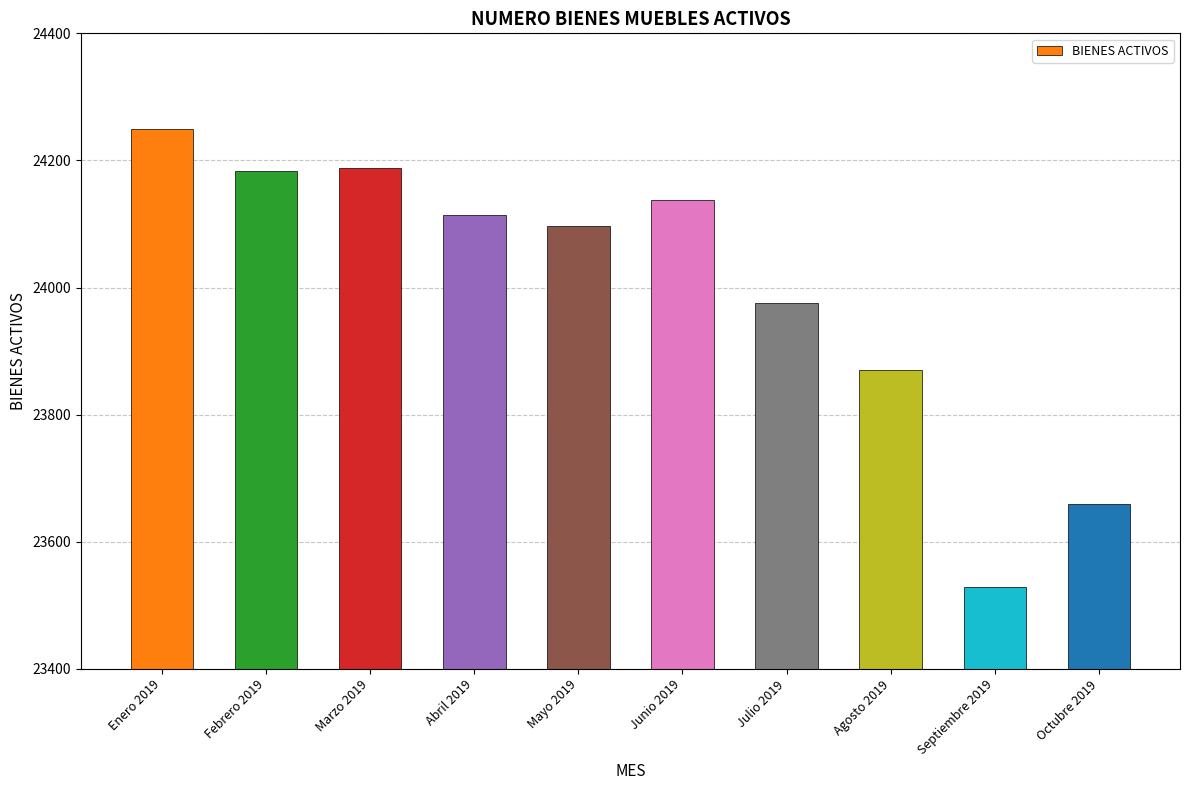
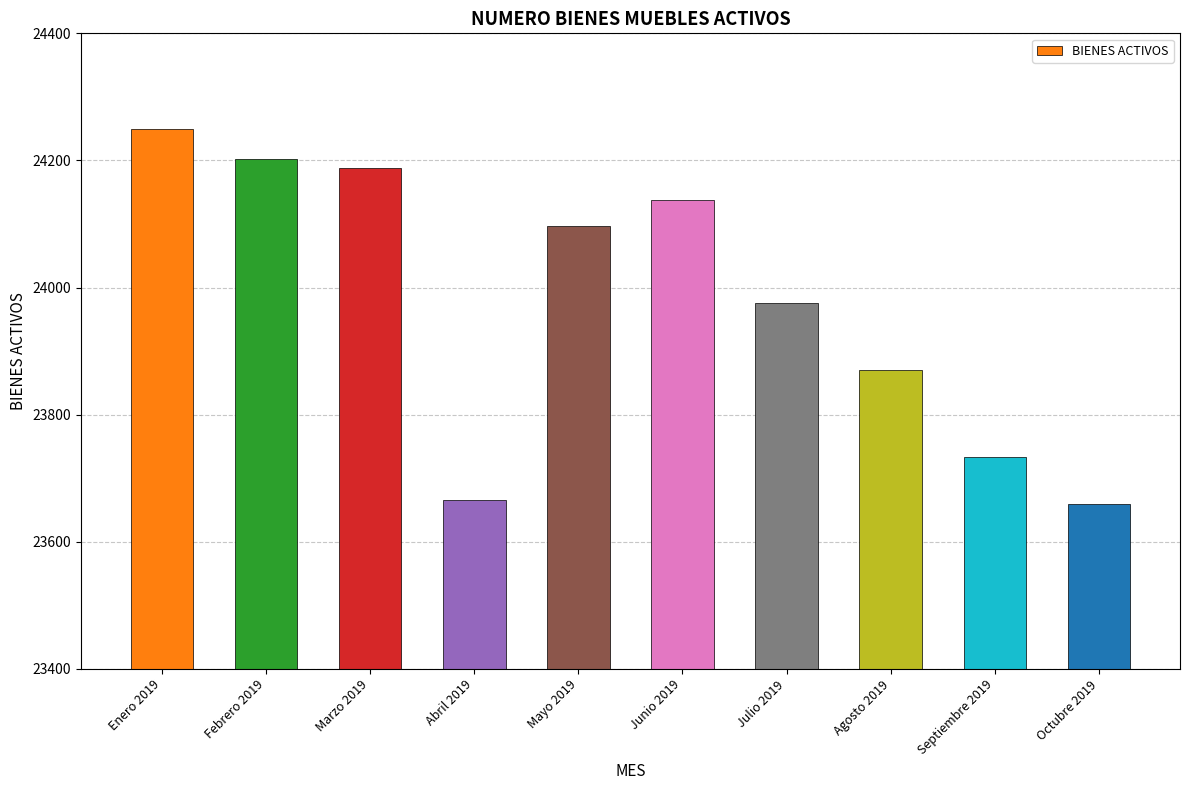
Febrero 2019: 24180 -> 24200
Abril 2019: 24110 -> 23670
Septiembre 2019: 23530 -> 23730
